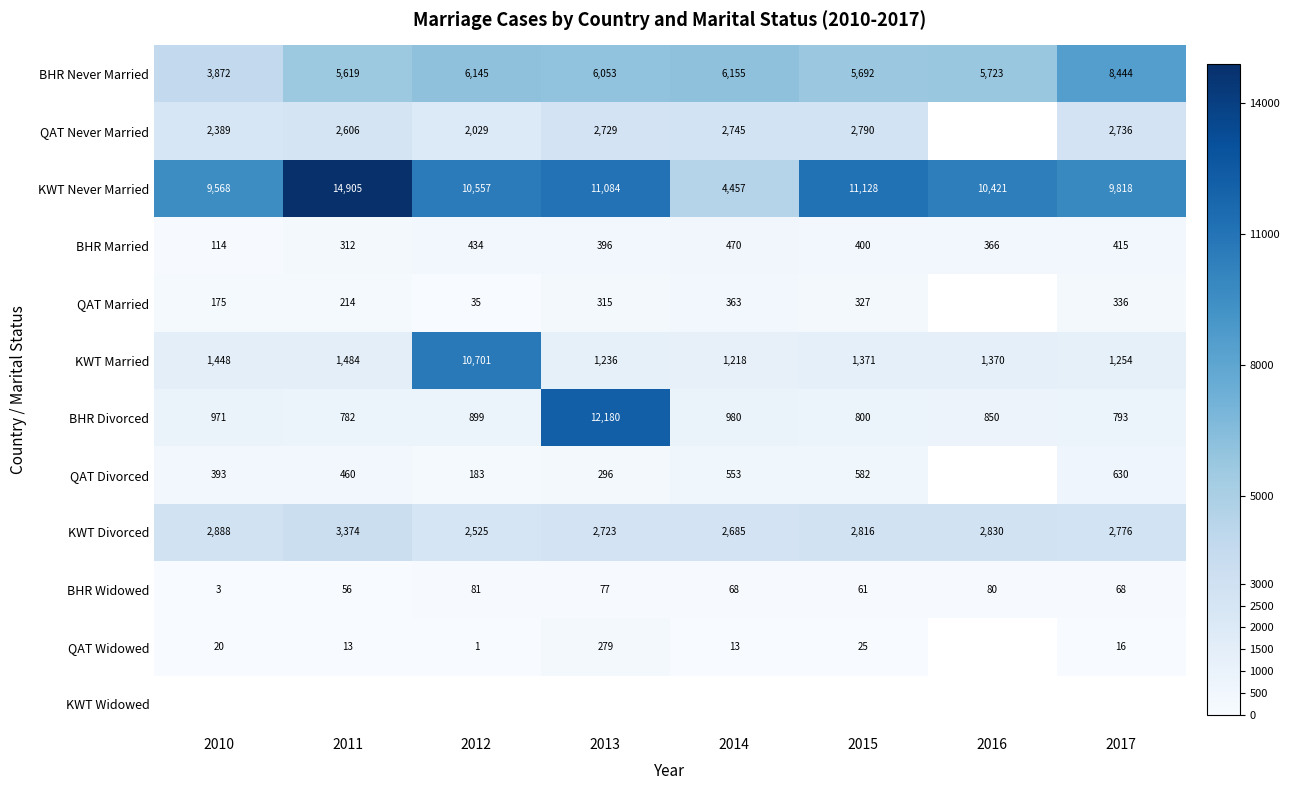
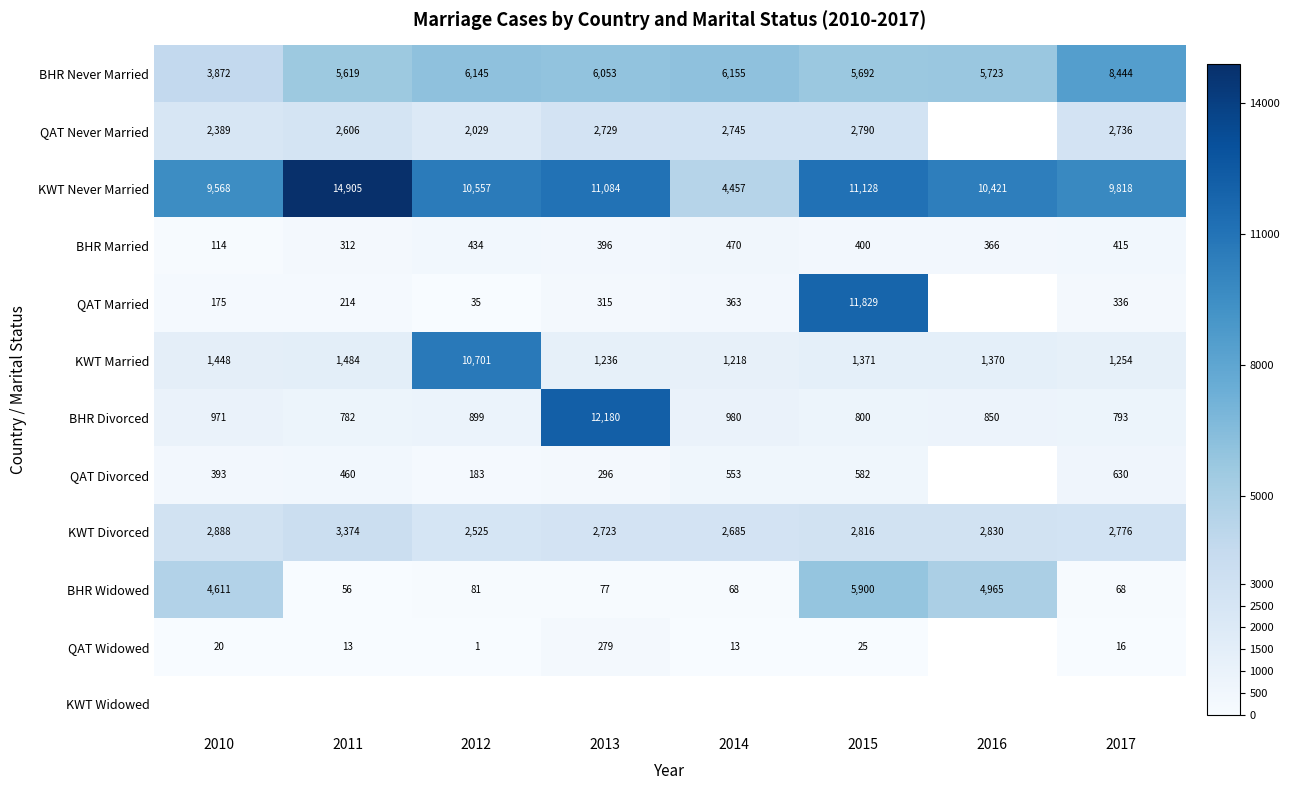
QAT Married, 2015: 327 -> 11,829
BHR Widowed, 2010: 3 -> 4,611
BHR Widowed, 2015: 61 -> 5,900
BHR Widowed, 2016: 80 -> 4,965
